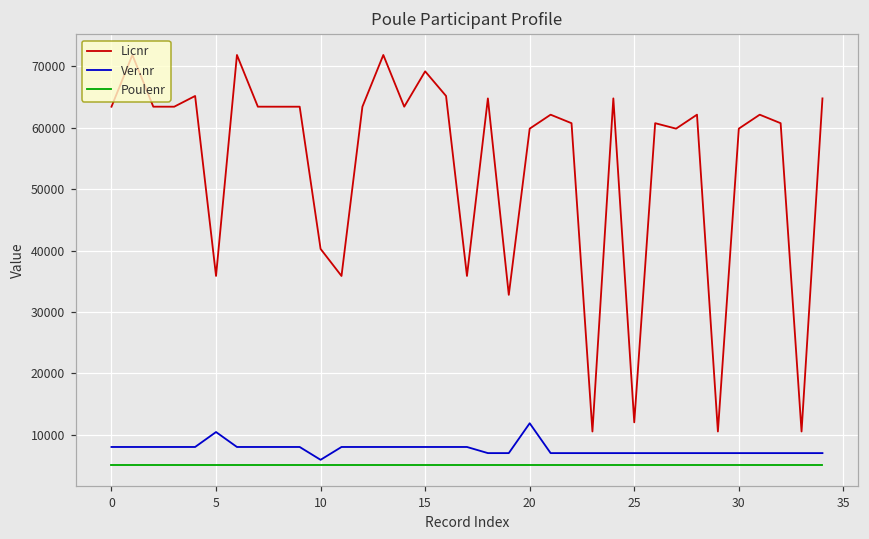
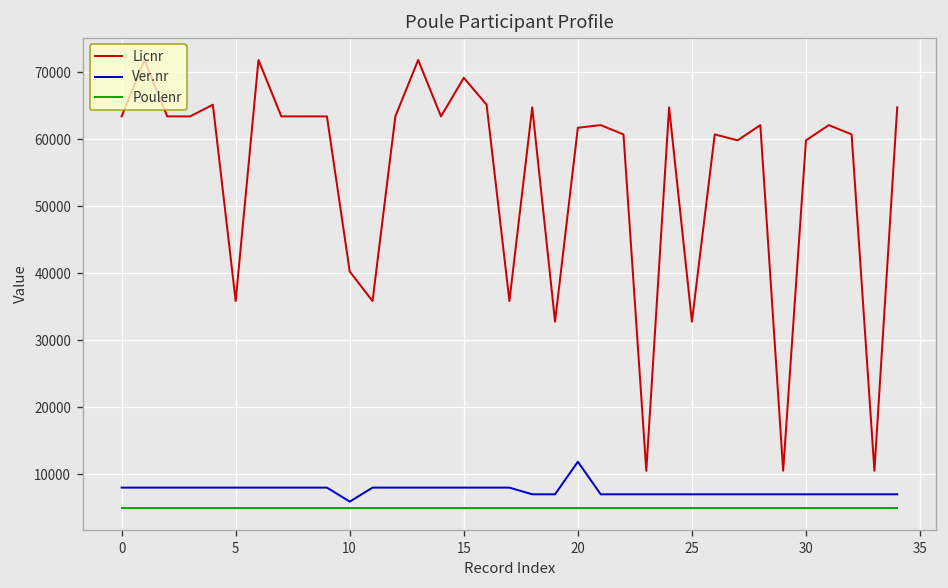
Ver.nr, 5: 10000 -> 8000
Licnr, 20: 60000 -> 62000
Licnr, 25: 12000 -> 33000
